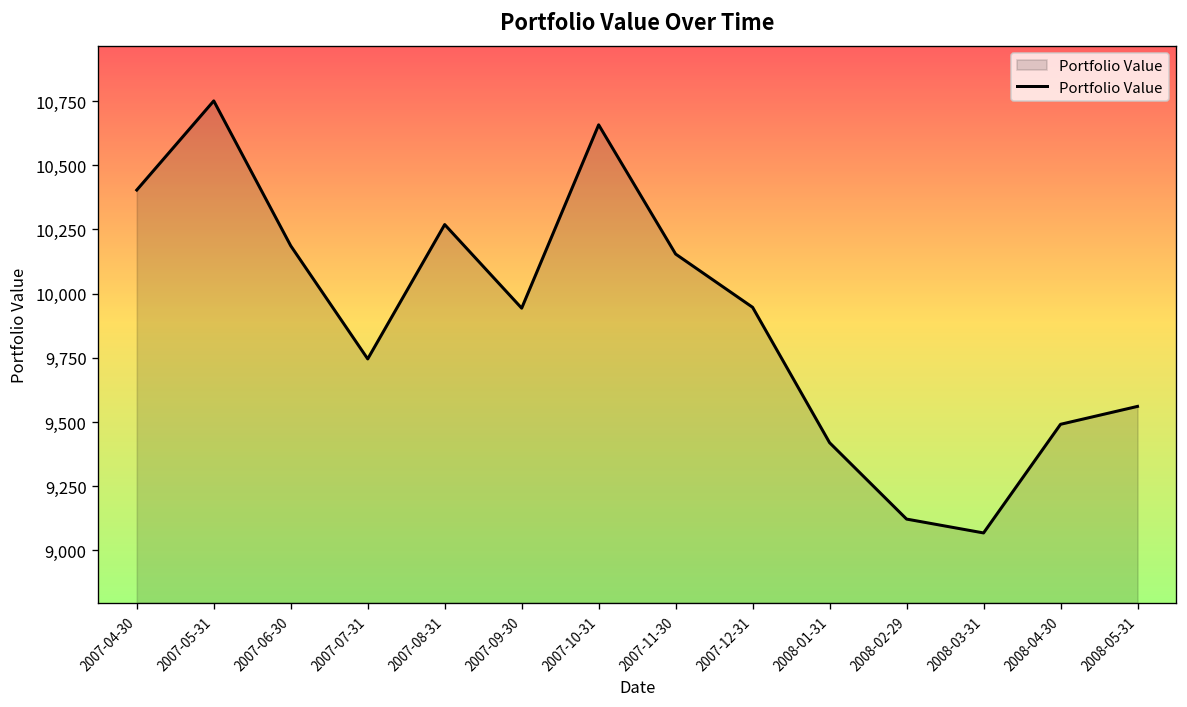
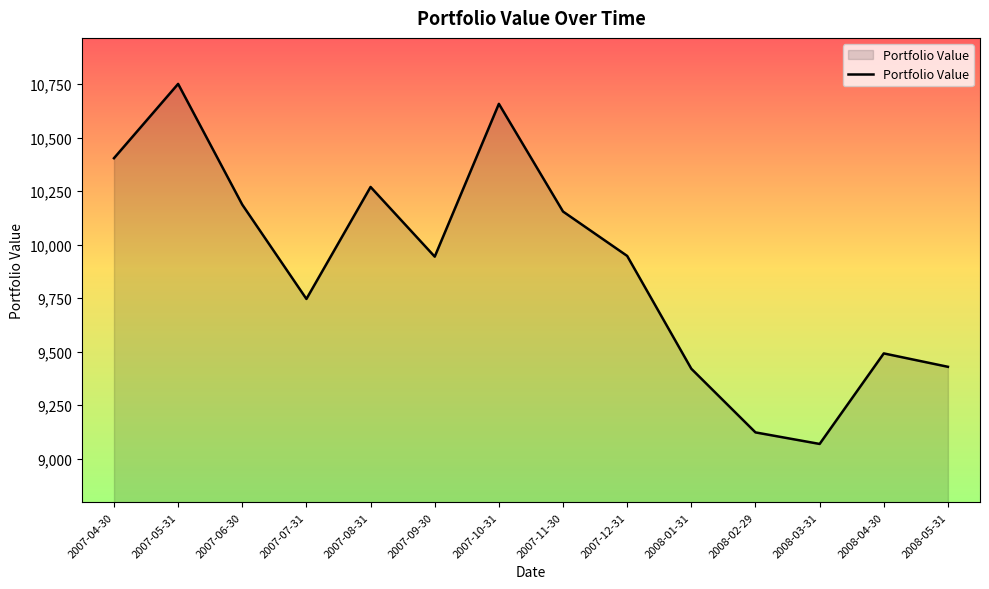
2008-05-31: 9,560 -> 9,430
